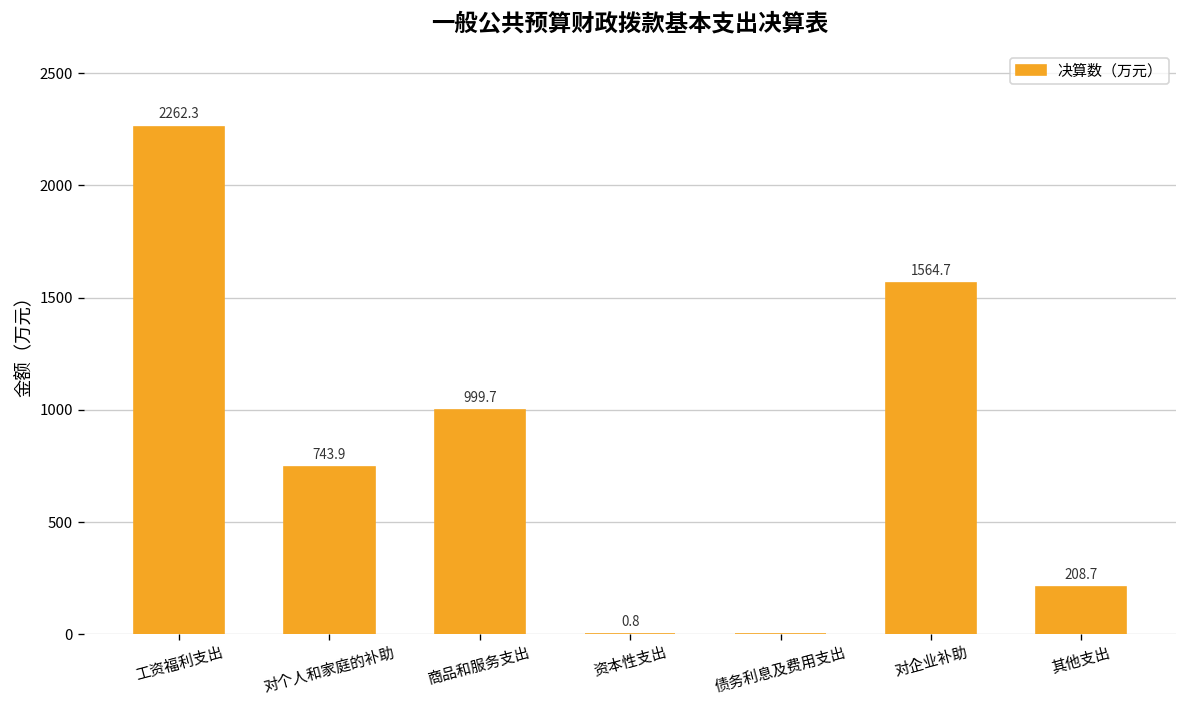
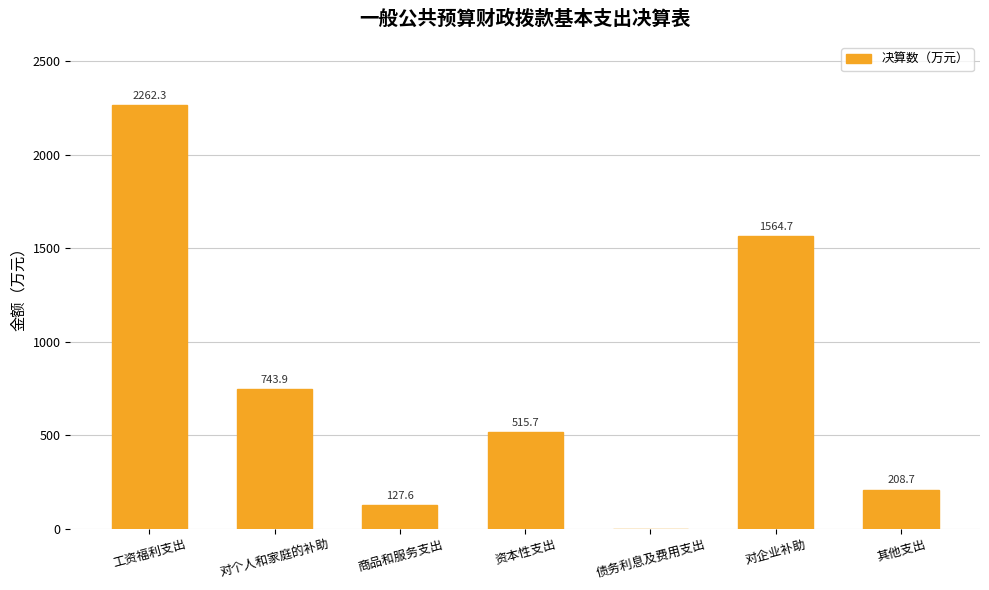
商品和服务支出: 999.7 -> 127.6
资本性支出: 0.8 -> 515.7
